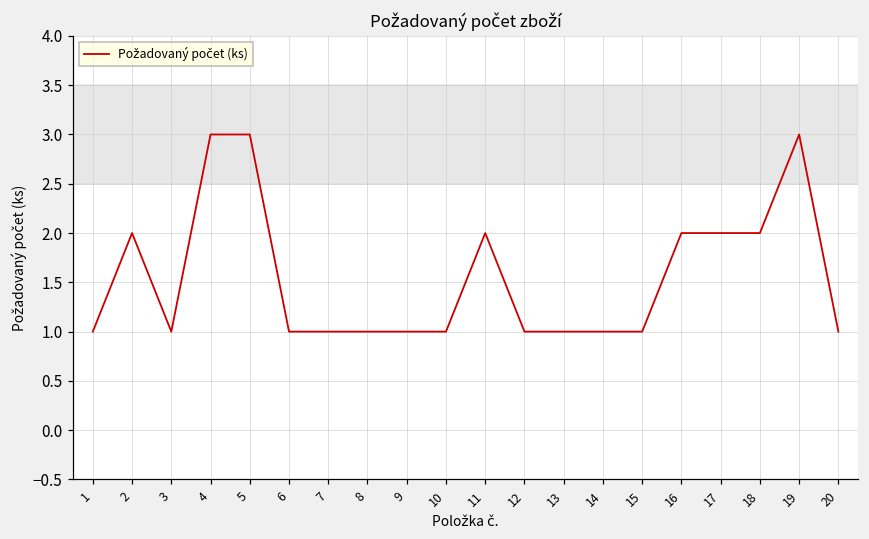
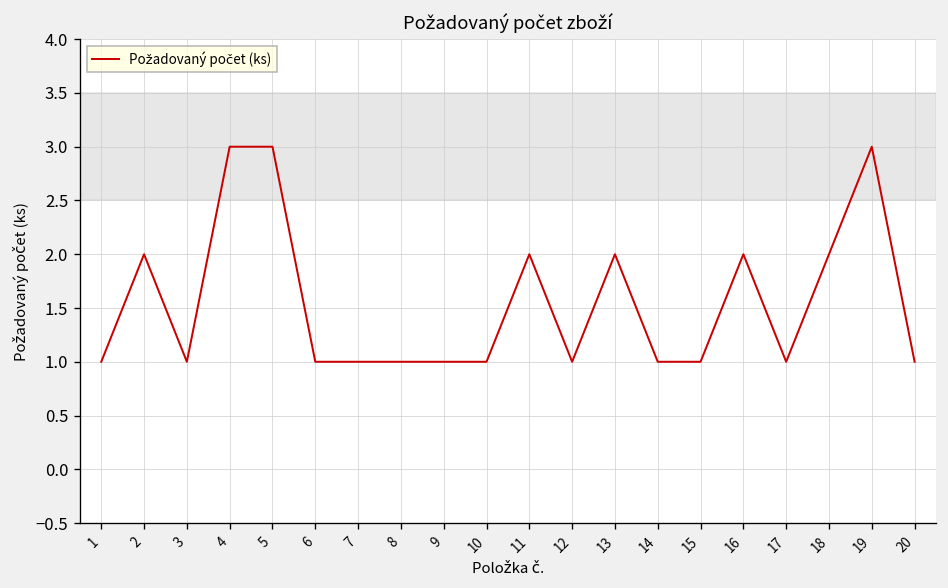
13: 1 -> 2
17: 2 -> 1
